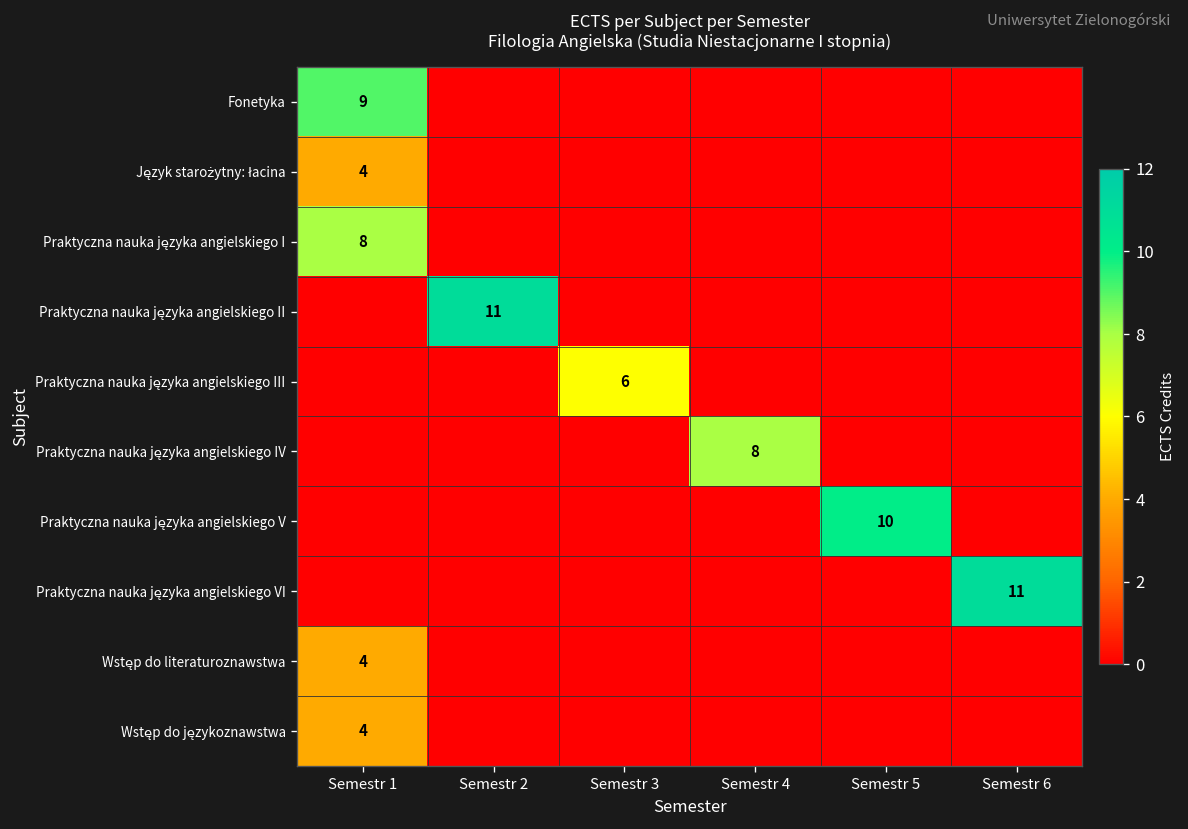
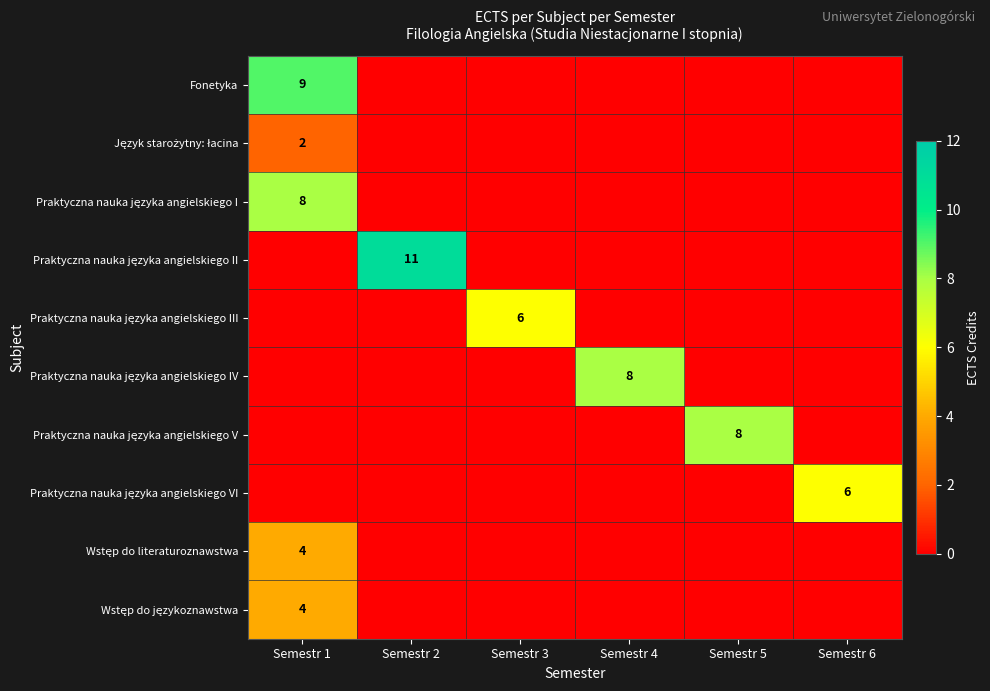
Język starożytny: łacina, Semestr 1: 4 -> 2
Praktyczna nauka języka angielskiego V, Semestr 5: 10 -> 8
Praktyczna nauka języka angielskiego VI, Semestr 6: 11 -> 6
